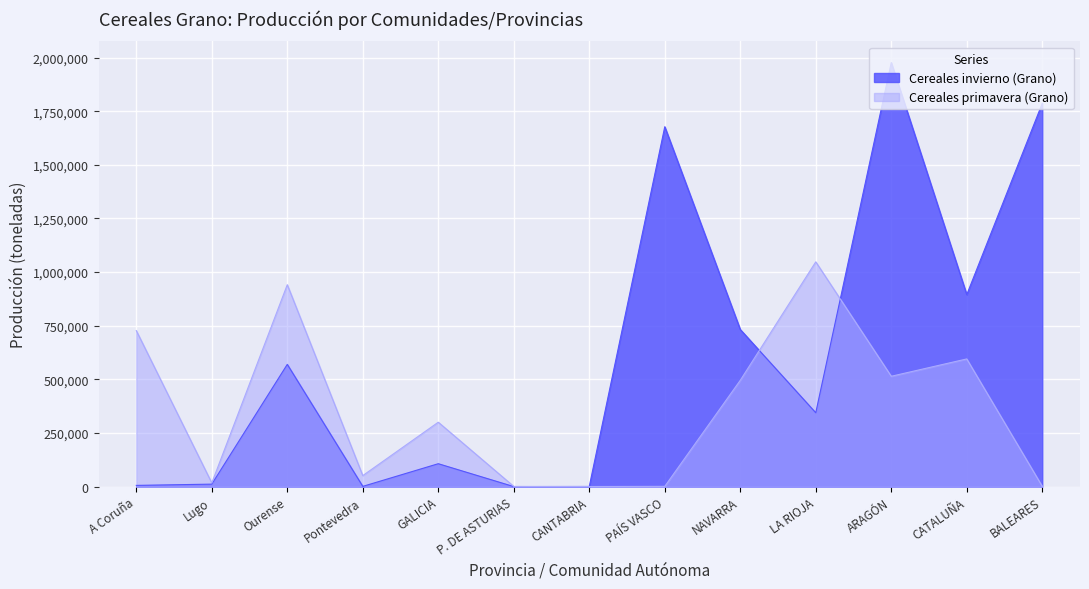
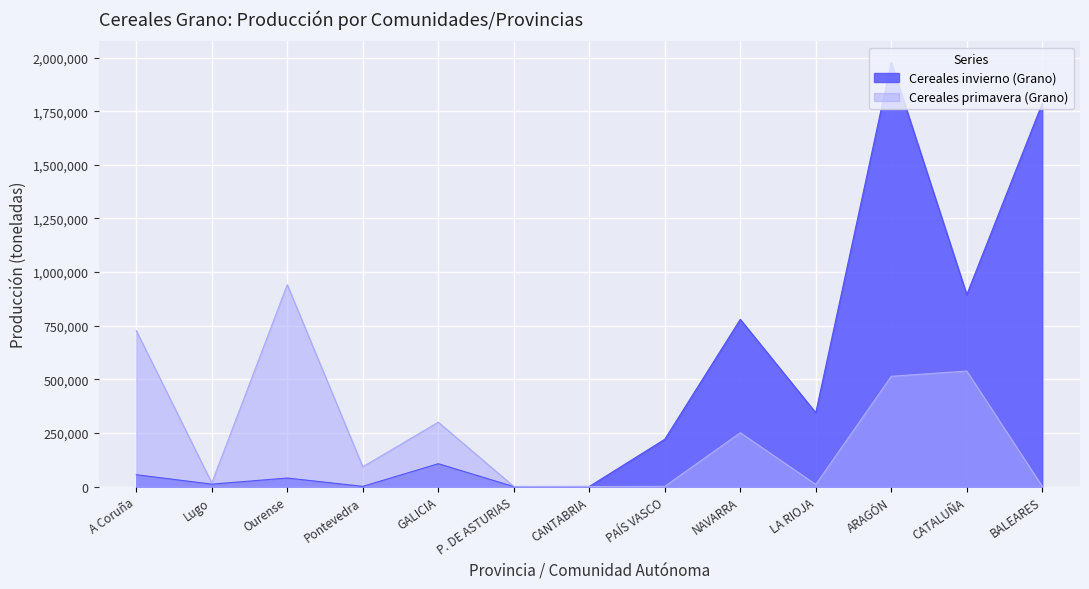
Cereales invierno (Grano), A Coruña: 10,000 -> 60,000
Cereales invierno (Grano), Ourense: 570,000 -> 40,000
Cereales primavera (Grano), Pontevedra: 50,000 -> 90,000
Cereales invierno (Grano), PAÍS VASCO: 1,680,000 -> 220,000
Cereales invierno (Grano), NAVARRA: 730,000 -> 780,000
Cereales primavera (Grano), NAVARRA: 500,000 -> 250,000
Cereales primavera (Grano), LA RIOJA: 1,050,000 -> 10,000
Cereales primavera (Grano), CATALUÑA: 600,000 -> 540,000
